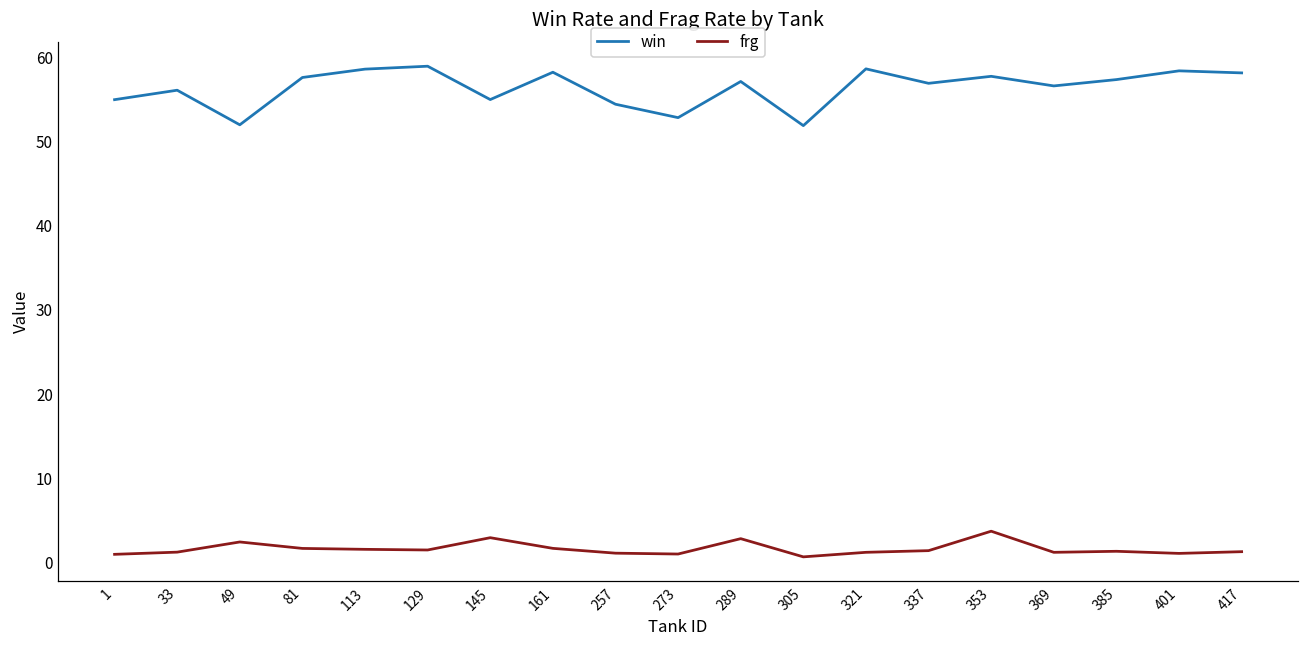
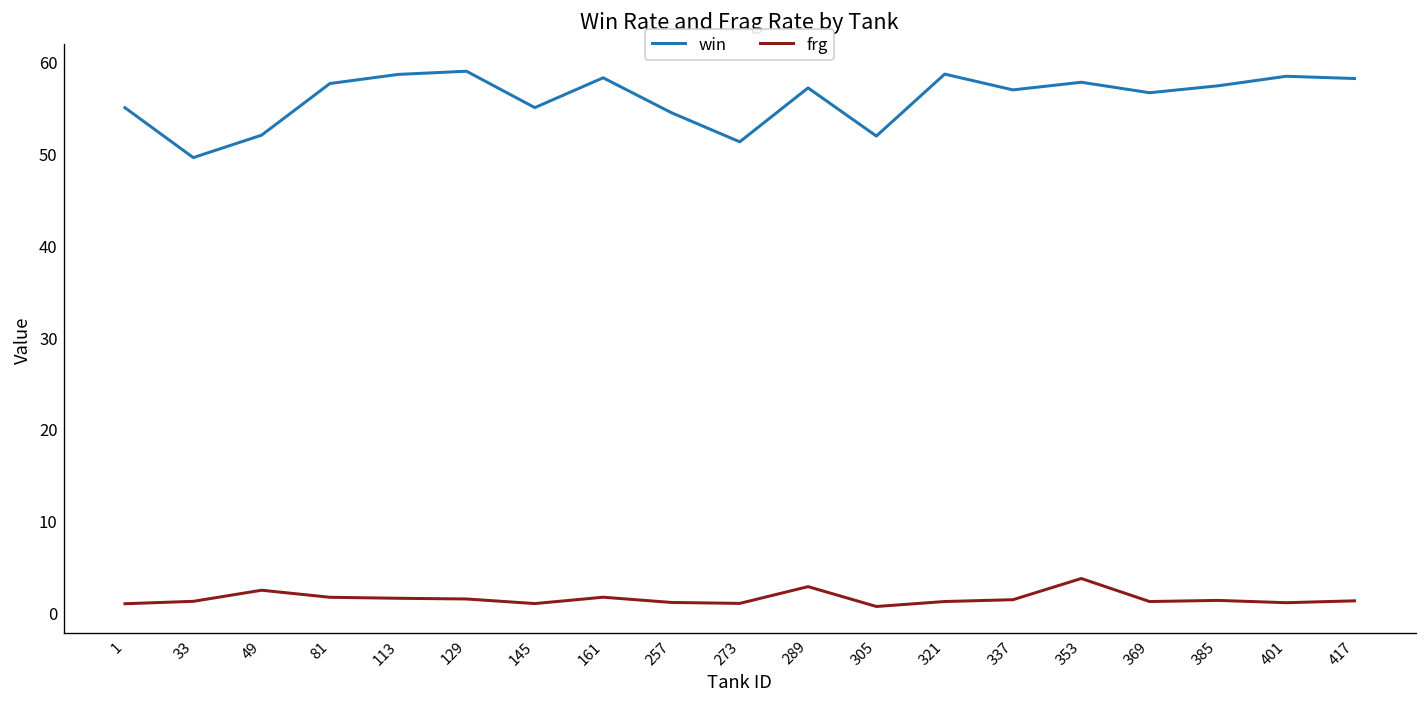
win, 33: 56 -> 50
frg, 145: 3 -> 1
win, 273: 53 -> 51
